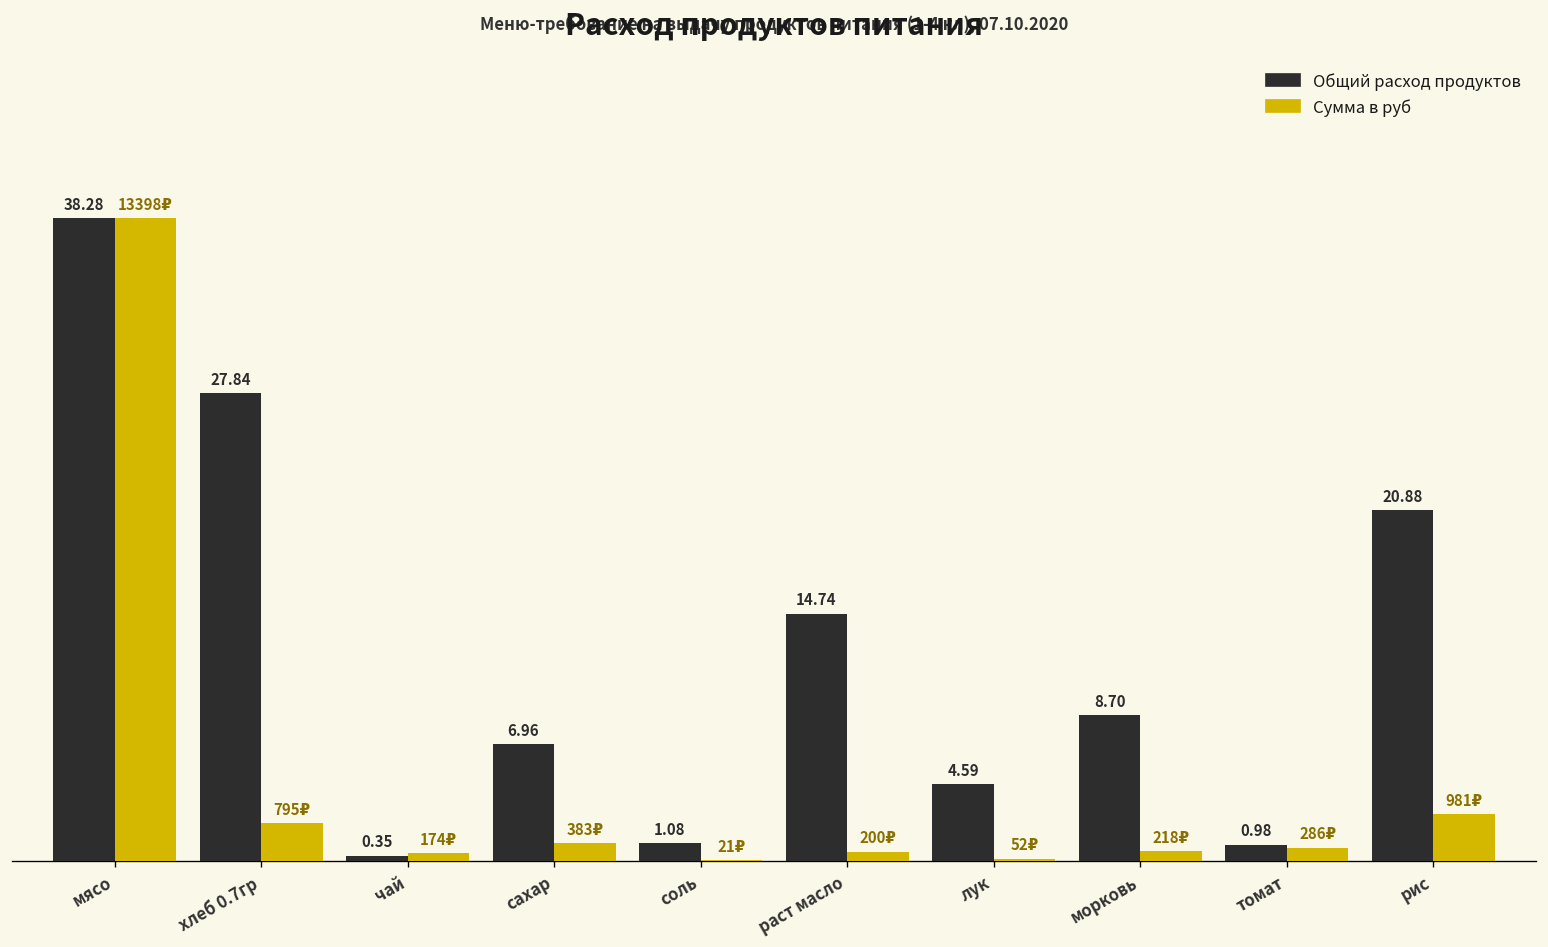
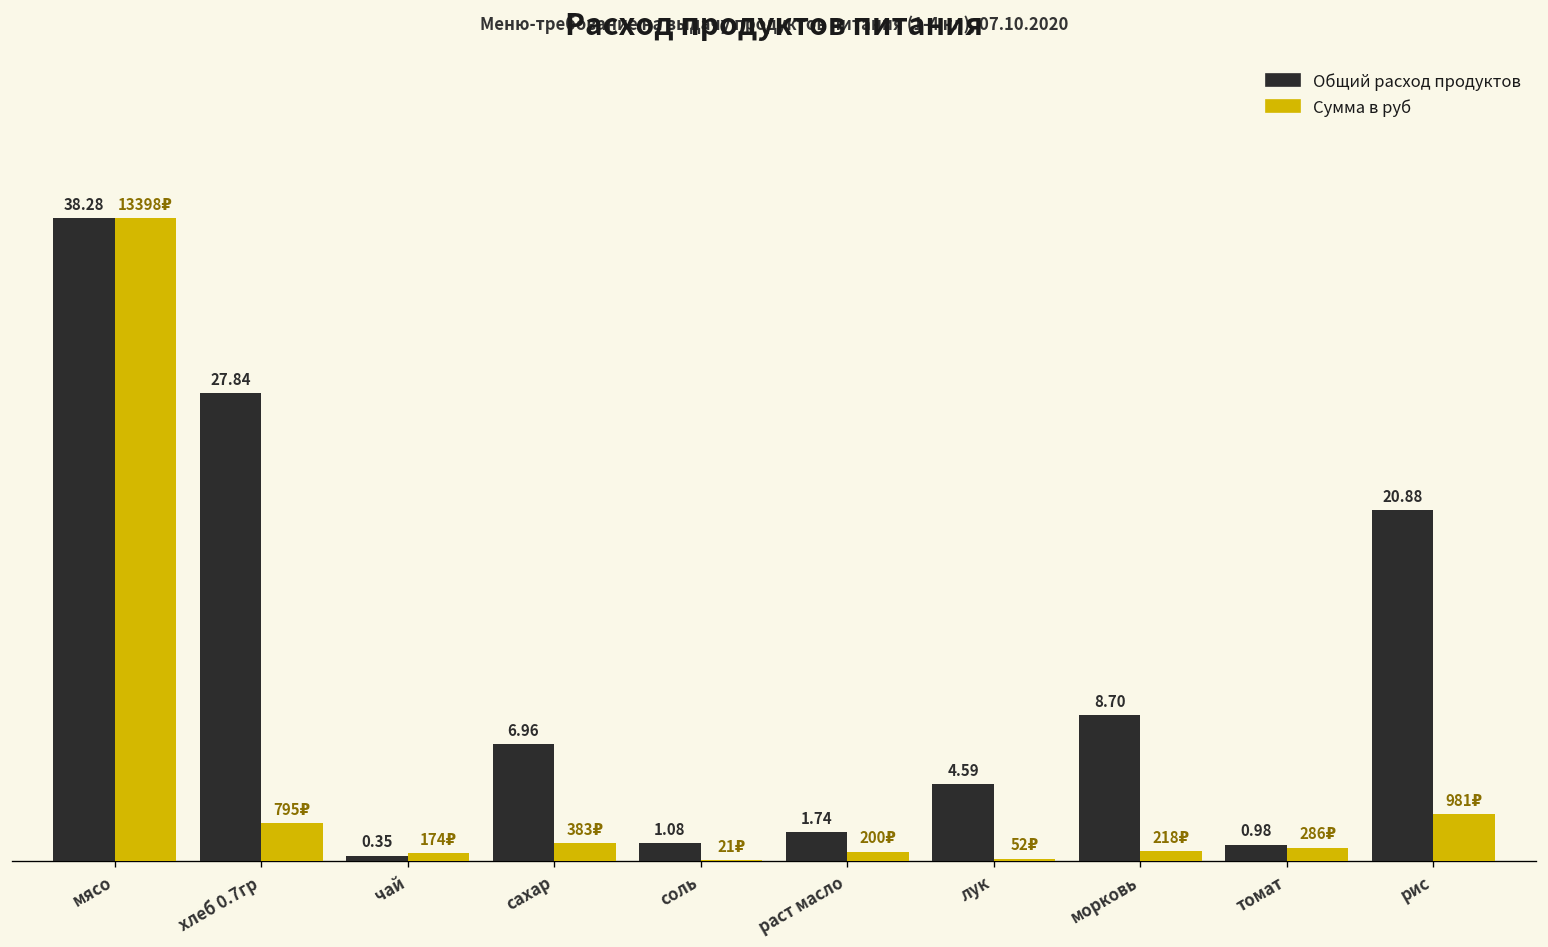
Общий расход продуктов, раст масло: 14.74 -> 1.74
